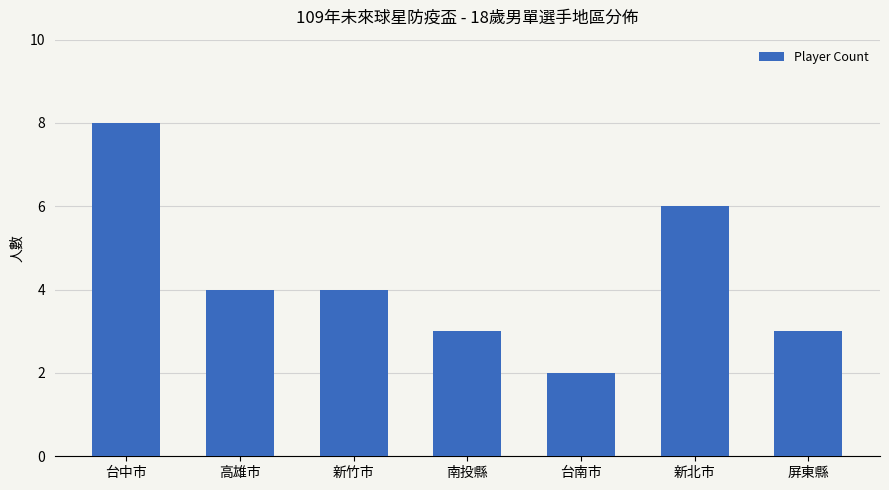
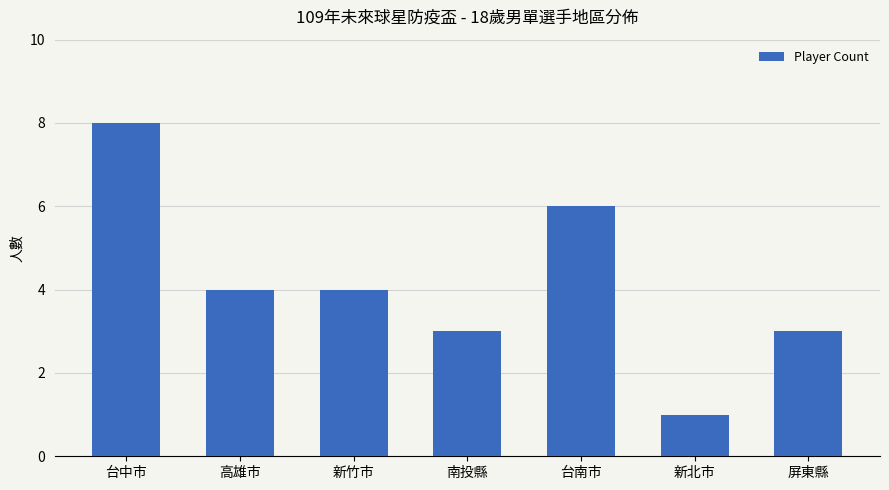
台南市: 2 -> 6
新北市: 6 -> 1
